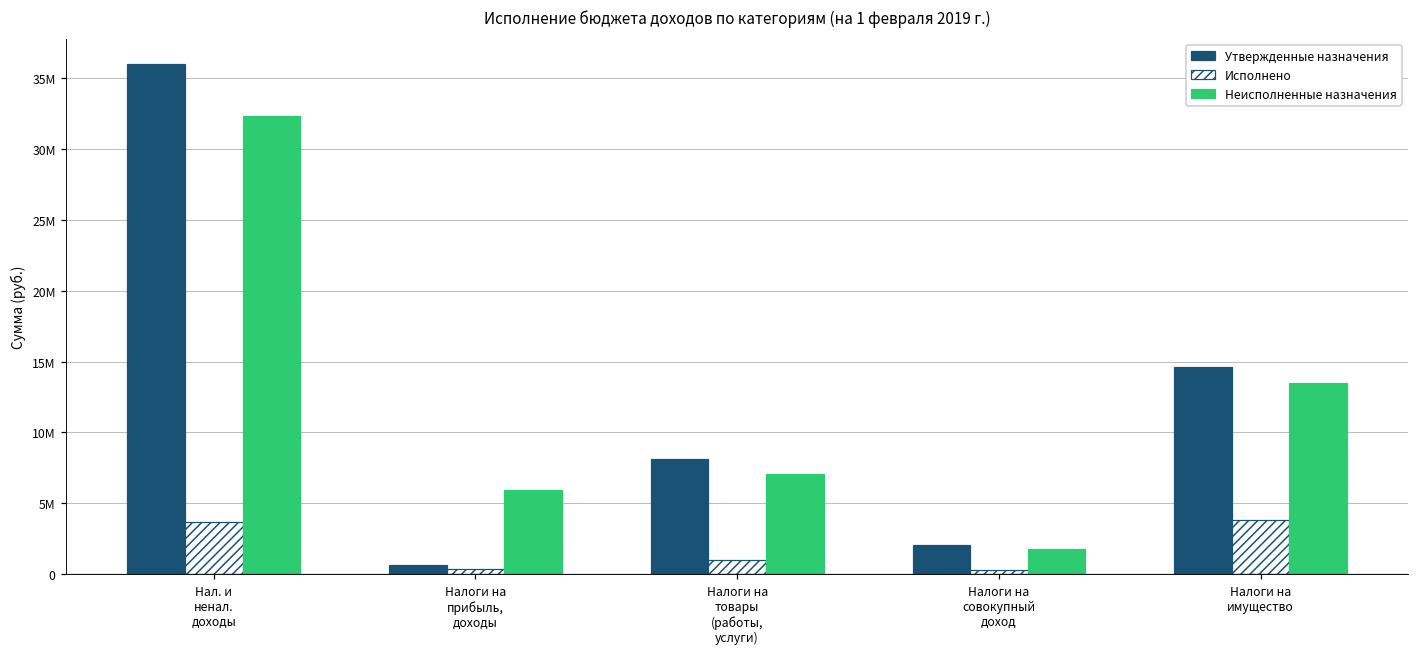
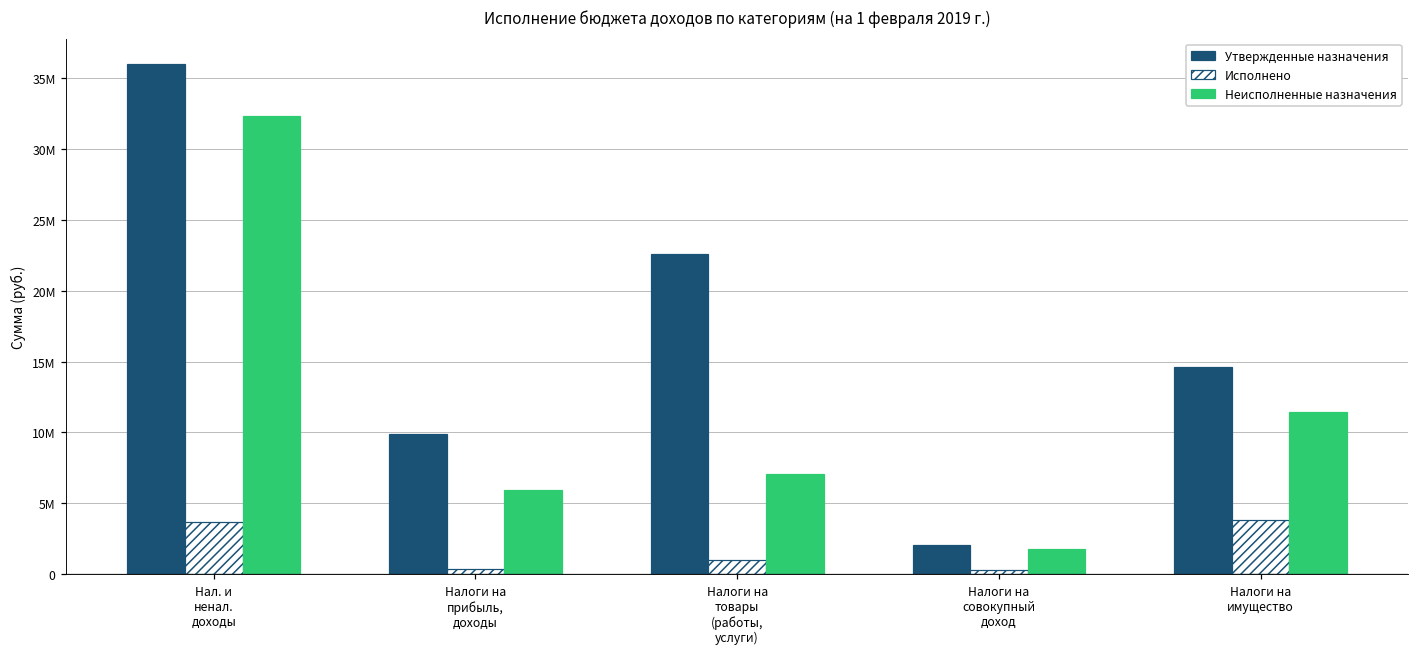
Утвержденные назначения, Налоги на прибыль, доходы: 700000 -> 9900000
Утвержденные назначения, Налоги на товары (работы, услуги): 8100000 -> 22600000
Неисполненные назначения, Налоги на имущество: 13500000 -> 11500000
